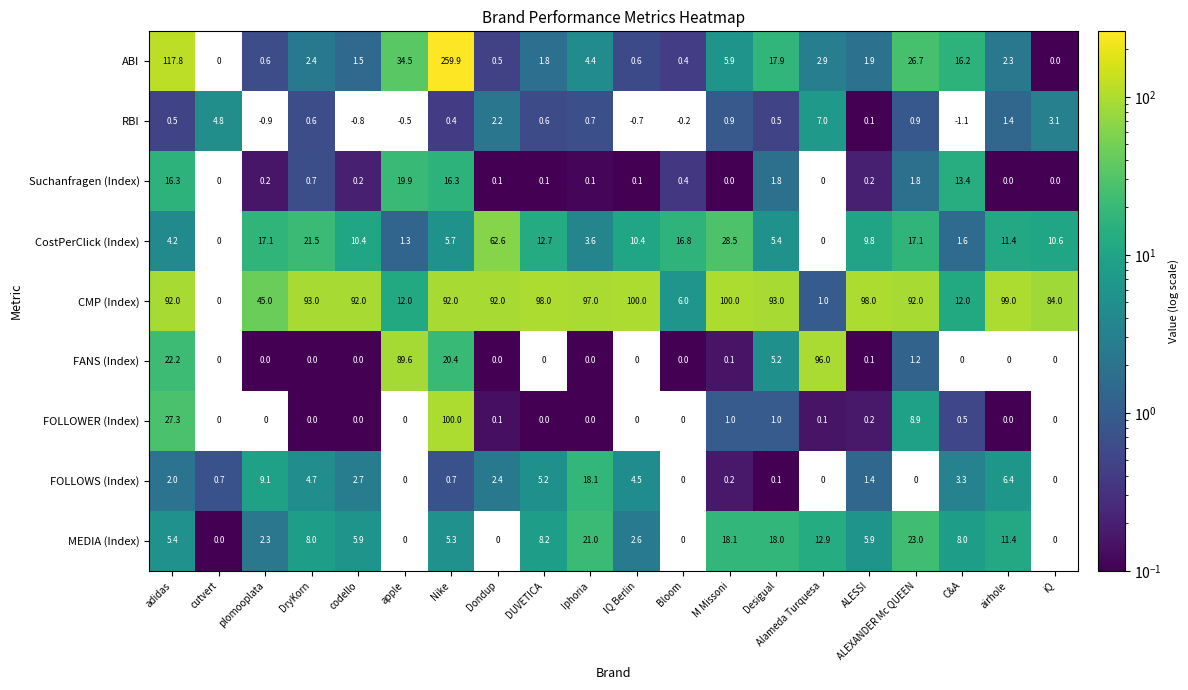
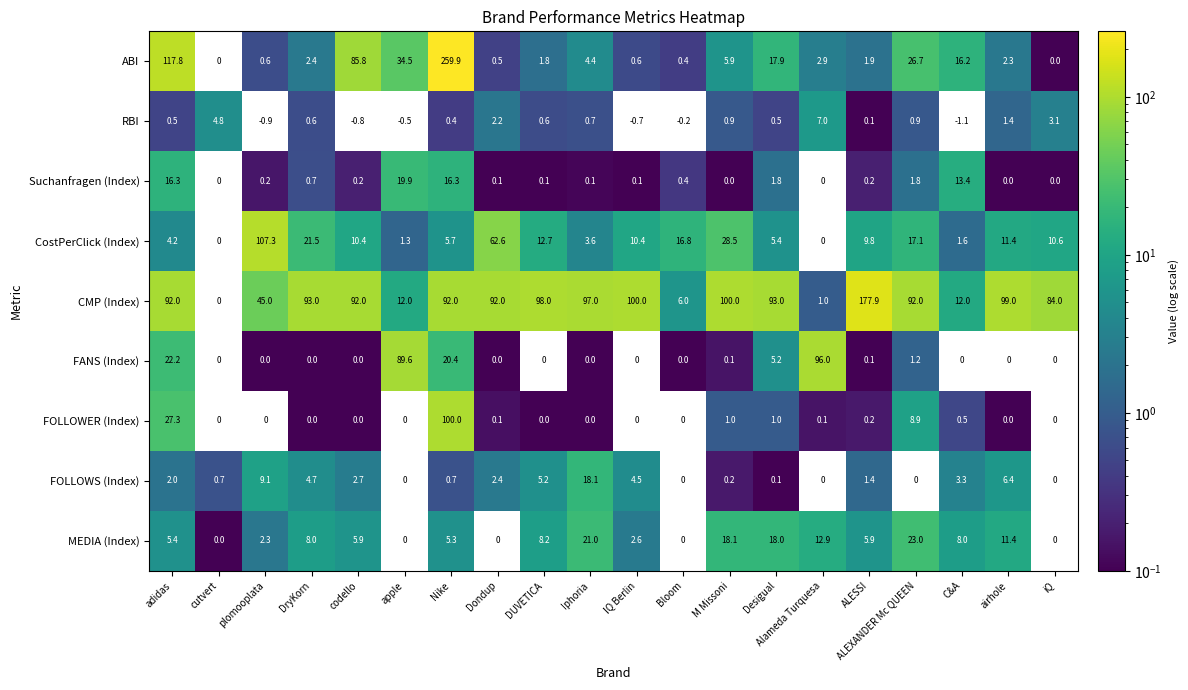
ABI, codello: 1.5 -> 85.8
CostPerClick (Index), plomooplata: 17.1 -> 107.3
CMP (Index), ALESSI: 98.0 -> 177.9
